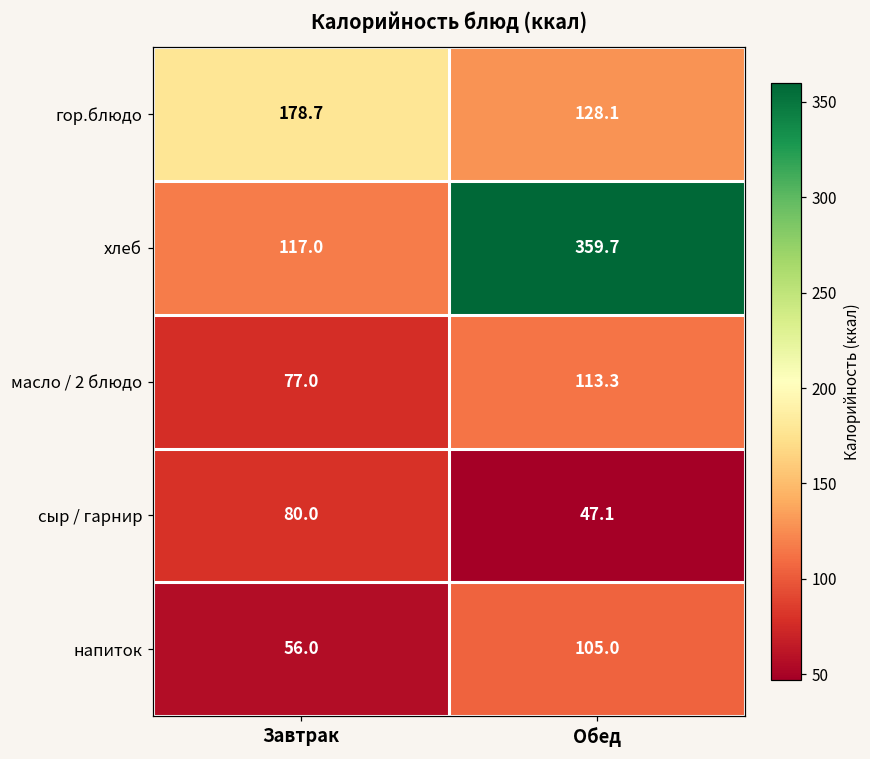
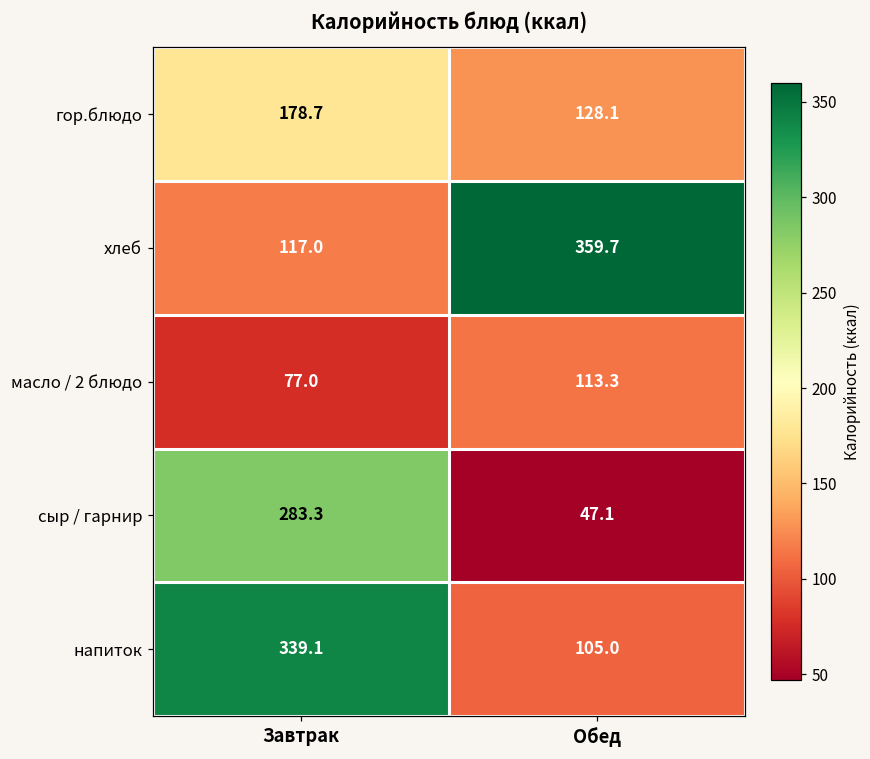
сыр / гарнир, Завтрак: 80.0 -> 283.3
напиток, Завтрак: 56.0 -> 339.1
